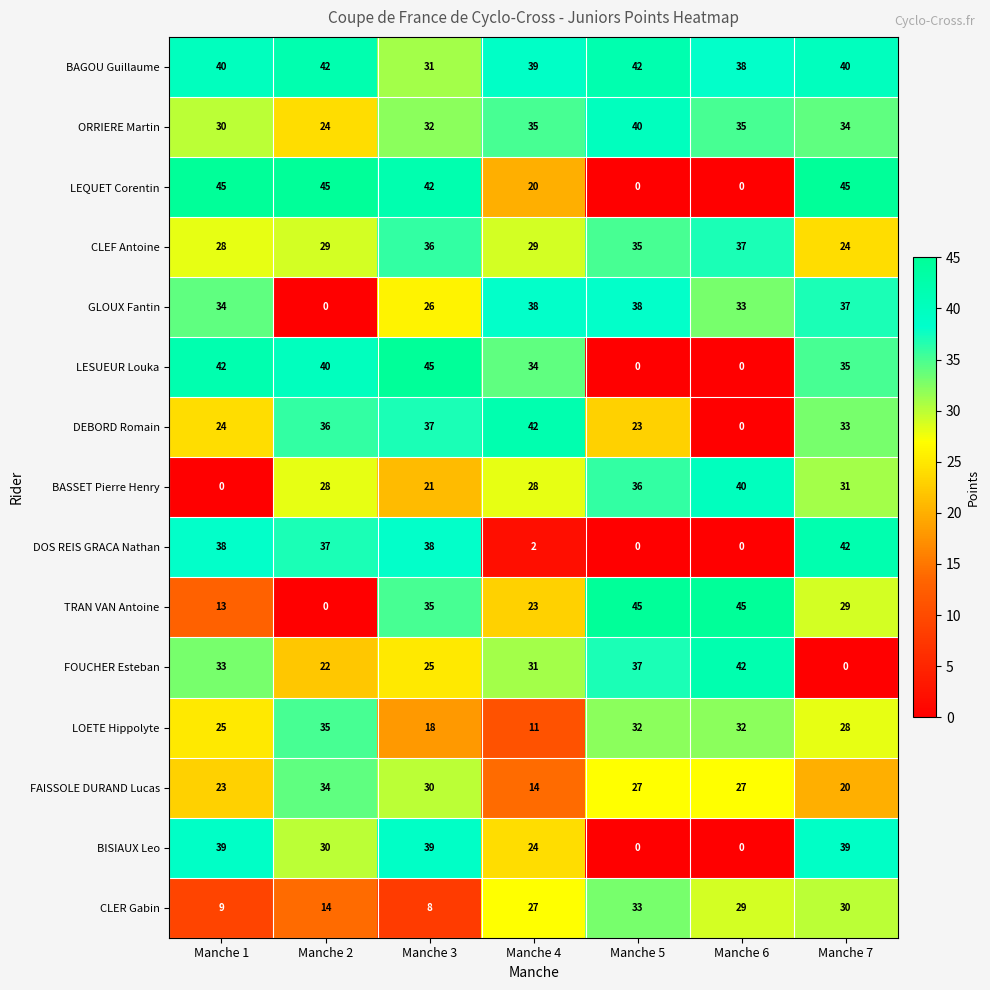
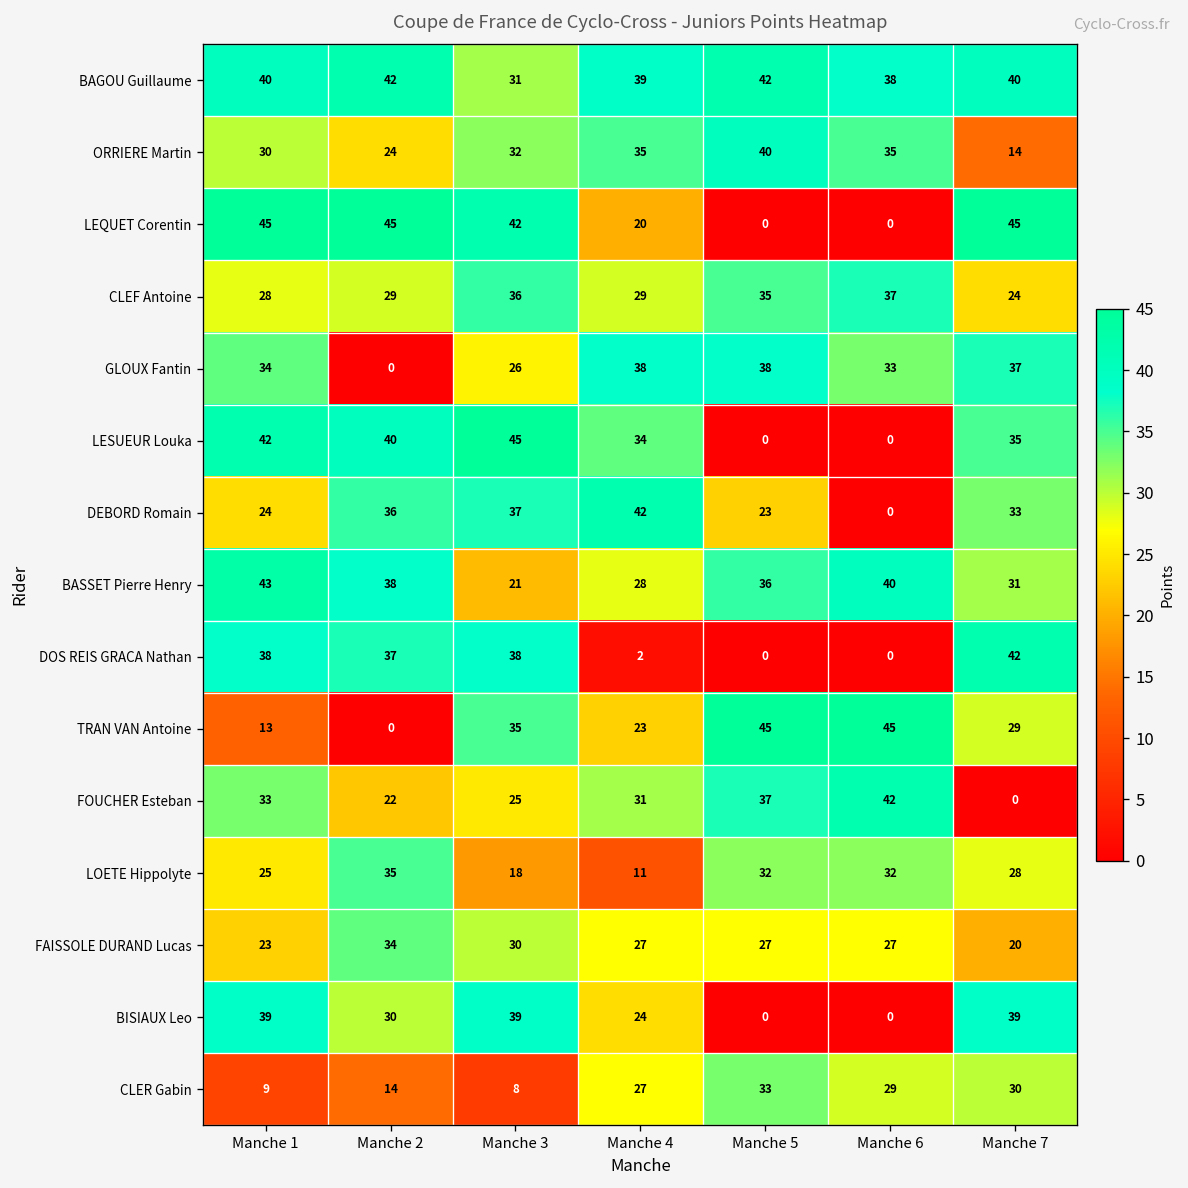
ORRIERE Martin, Manche 7: 34 -> 14
BASSET Pierre Henry, Manche 1: 0 -> 43
BASSET Pierre Henry, Manche 2: 28 -> 38
FAISSOLE DURAND Lucas, Manche 4: 14 -> 27
